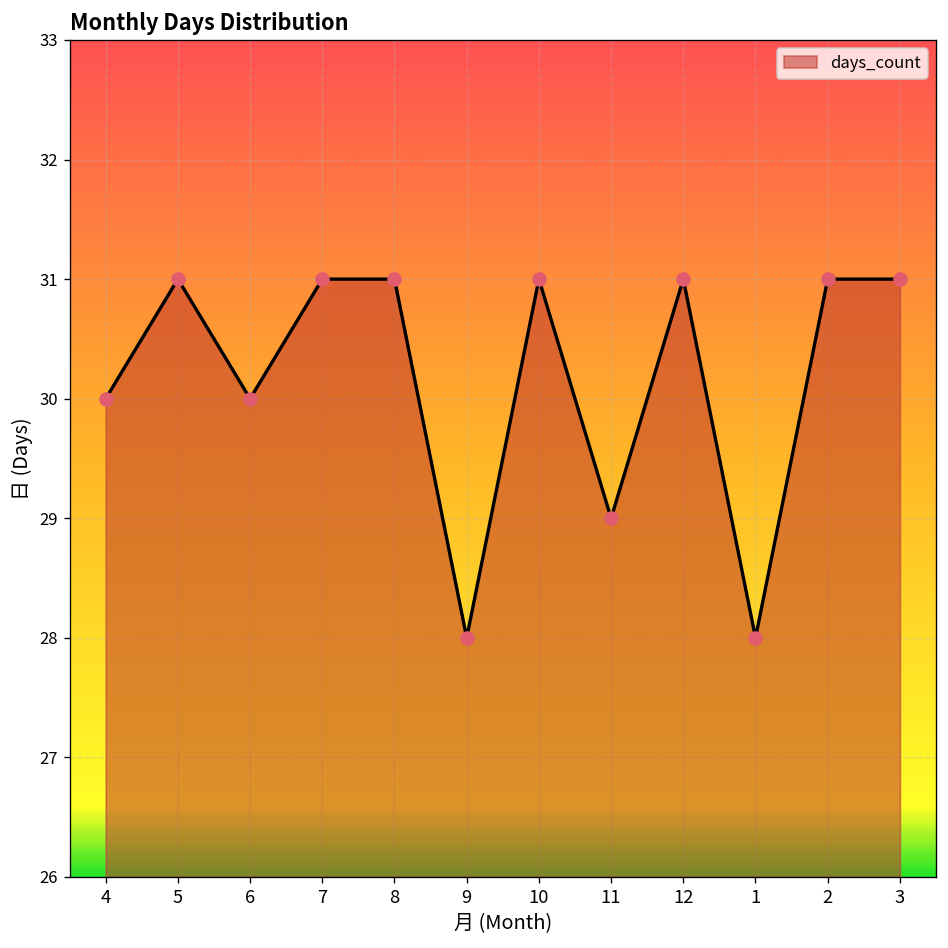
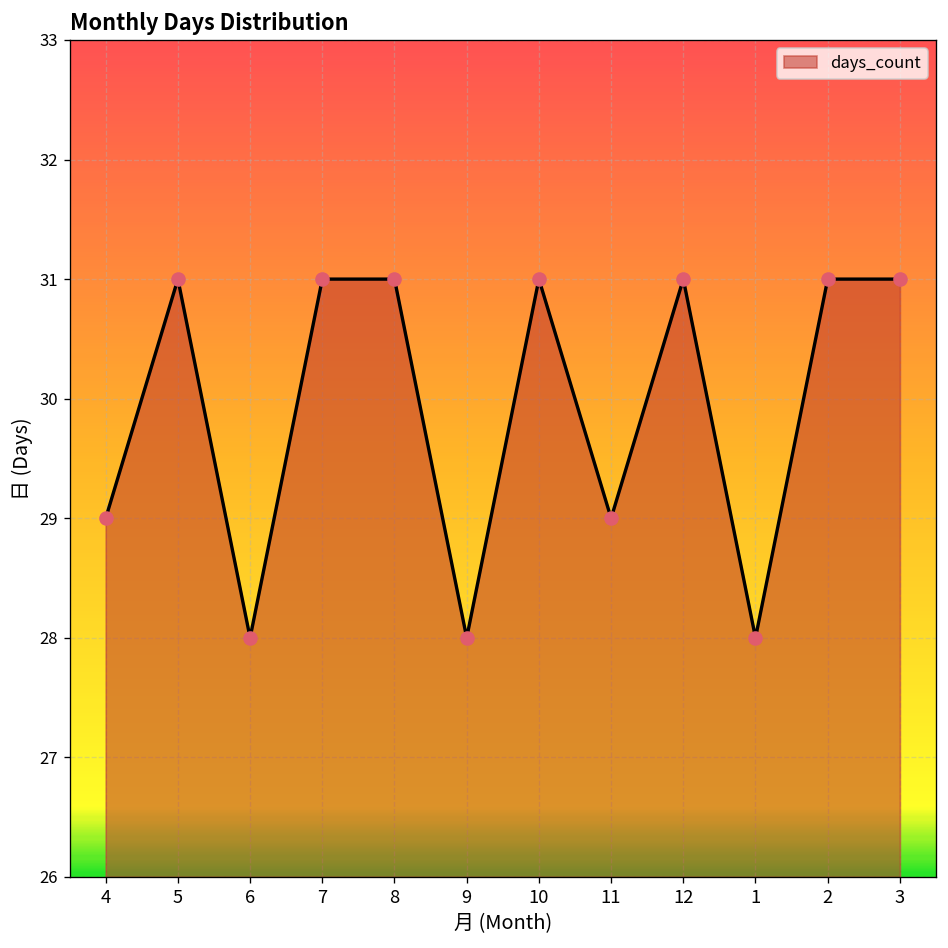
4: 30 -> 29
6: 30 -> 28
